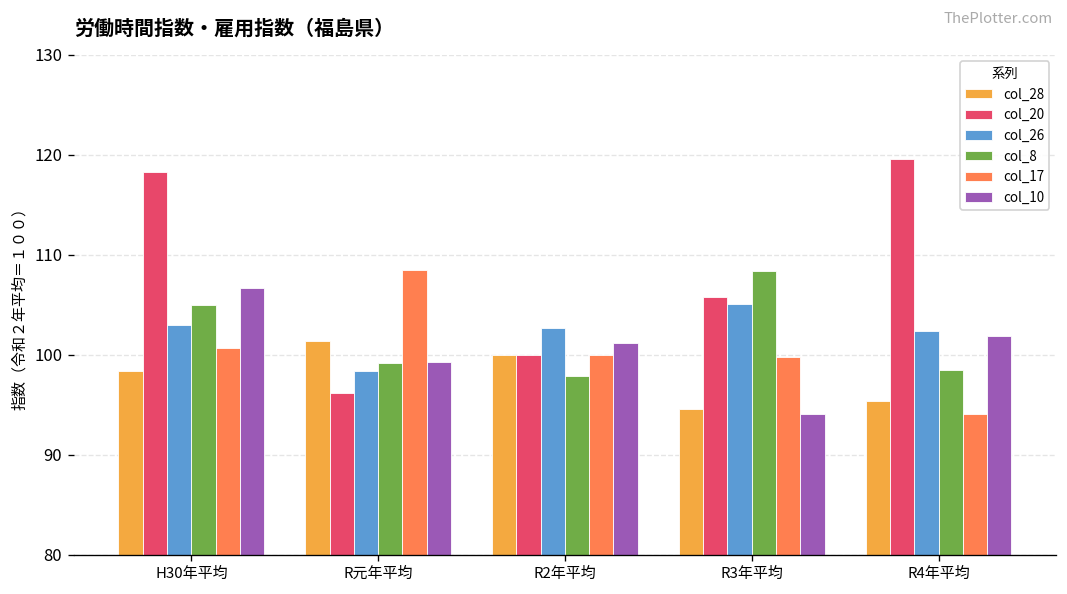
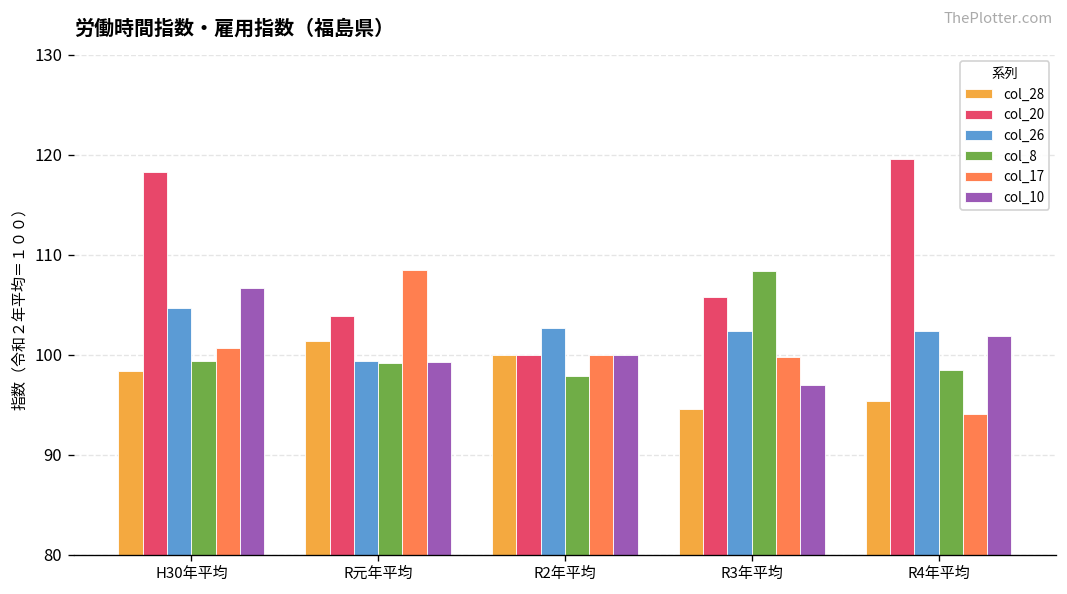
col_26, H30年平均: 103 -> 105
col_8, H30年平均: 105 -> 99
col_20, R元年平均: 96 -> 104
col_26, R元年平均: 98 -> 99
col_10, R2年平均: 101 -> 100
col_26, R3年平均: 105 -> 102
col_10, R3年平均: 94 -> 97
